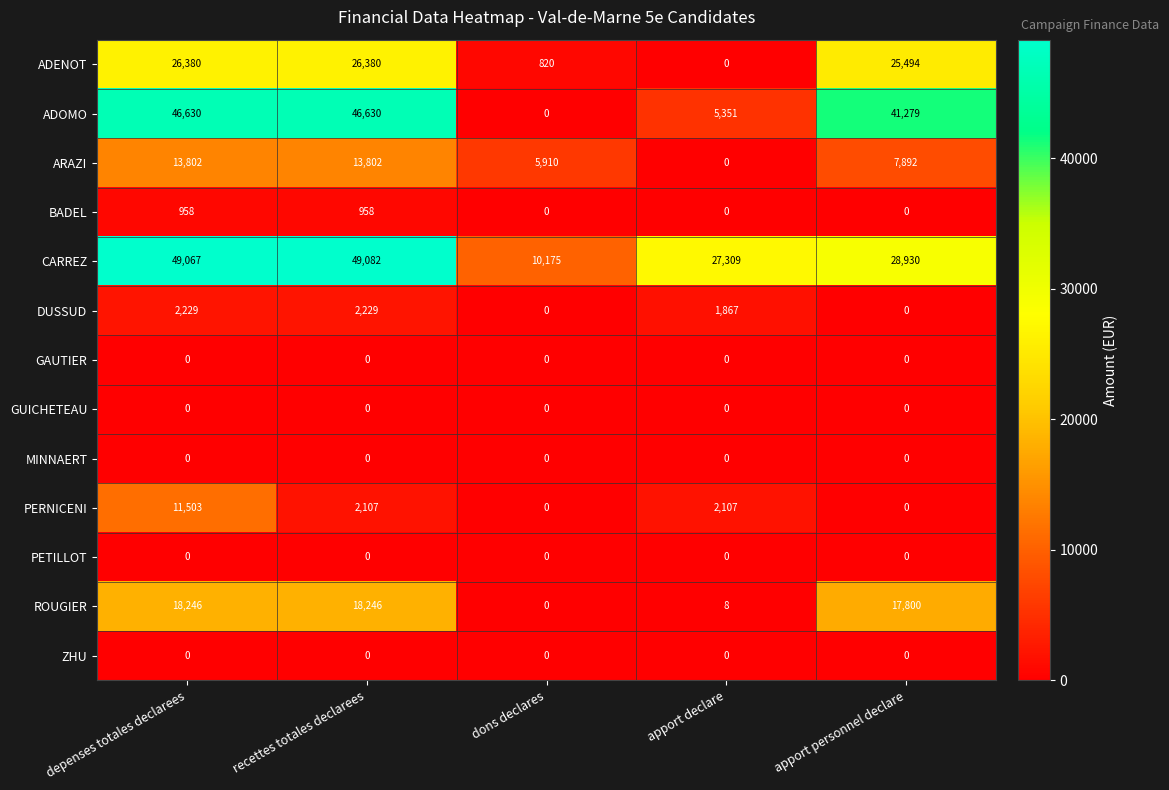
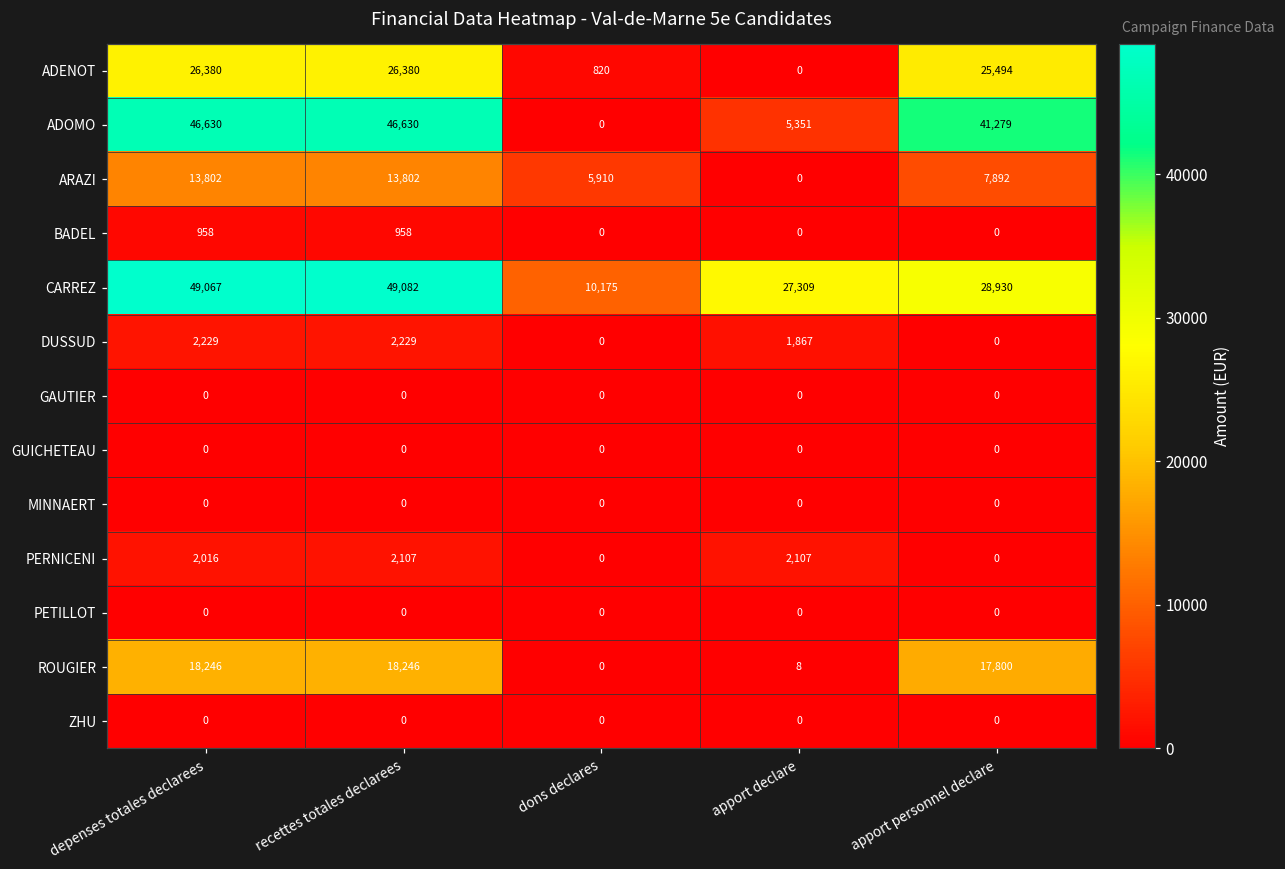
PERNICENI, depenses totales declarees: 11,503 -> 2,016
